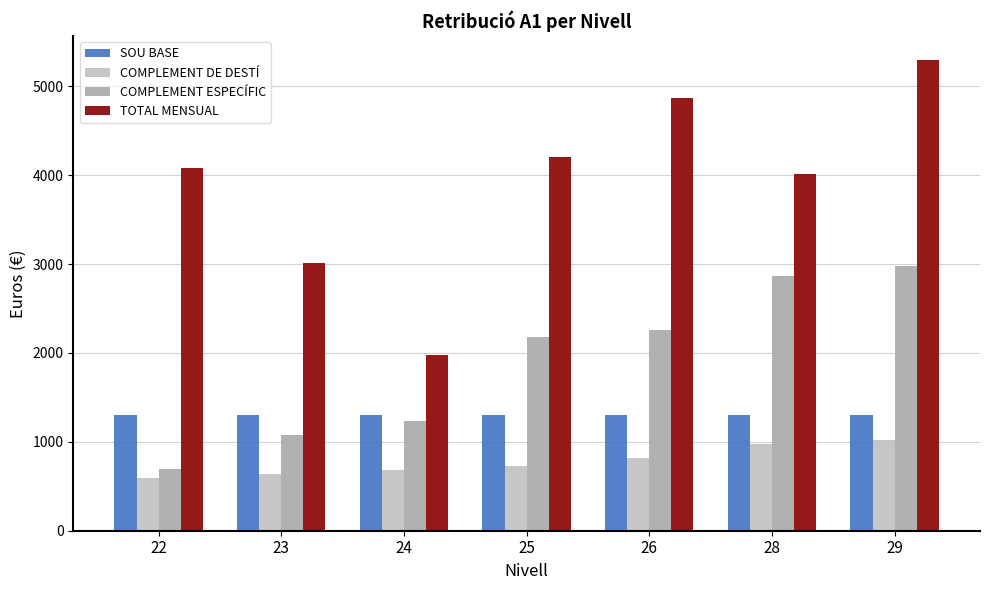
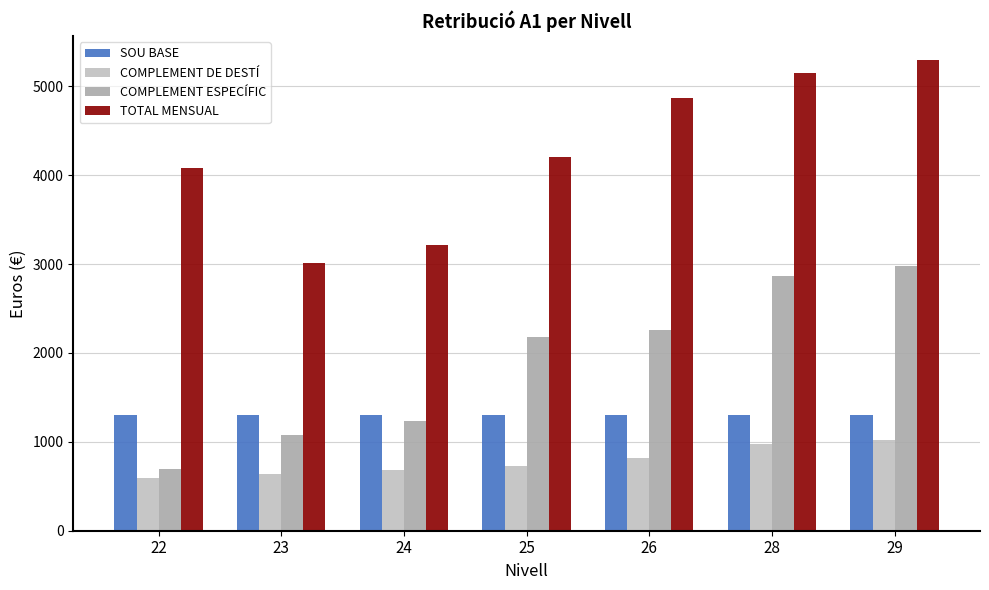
TOTAL MENSUAL, 24: 2000 -> 3200
TOTAL MENSUAL, 28: 4000 -> 5100
